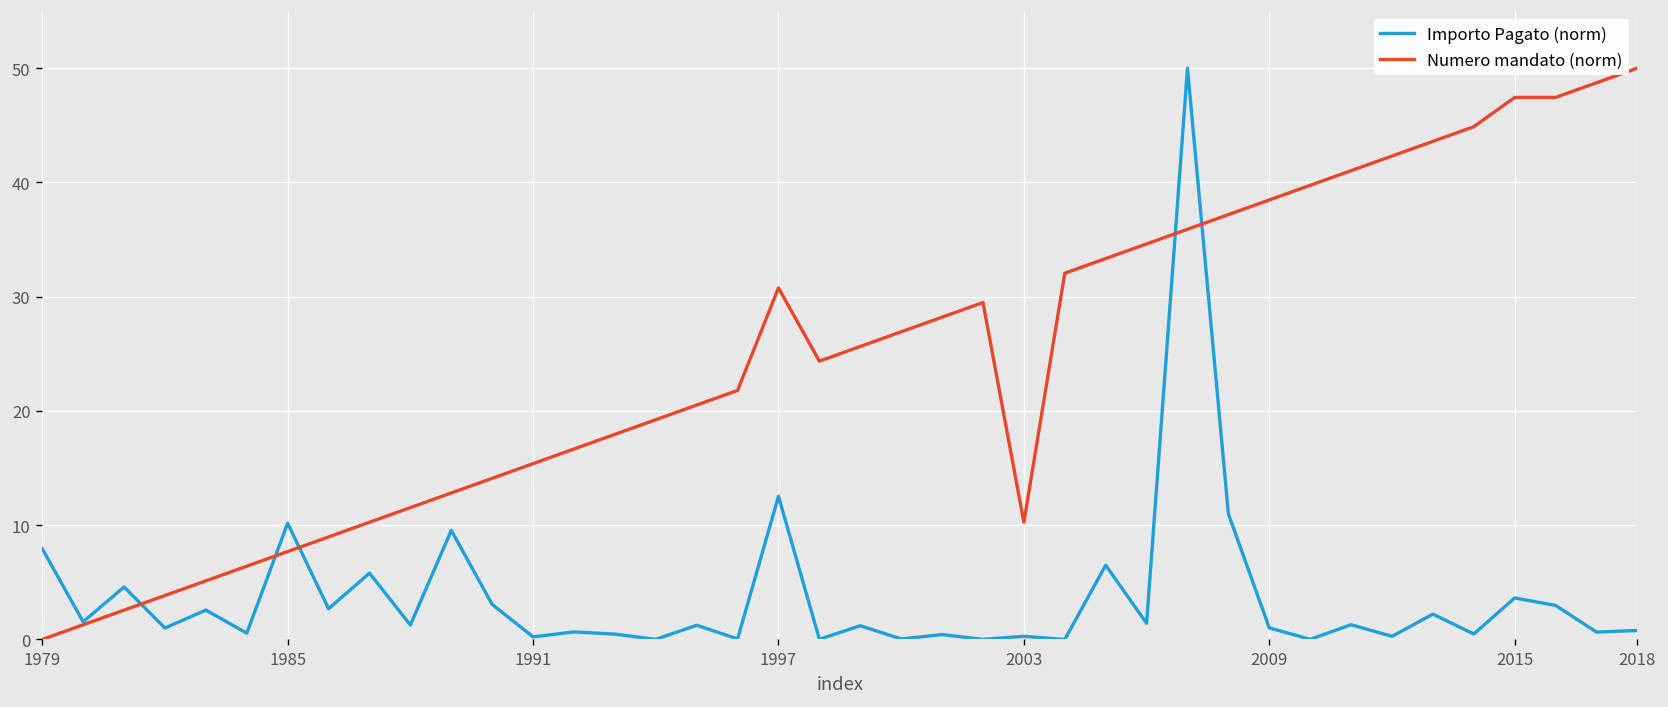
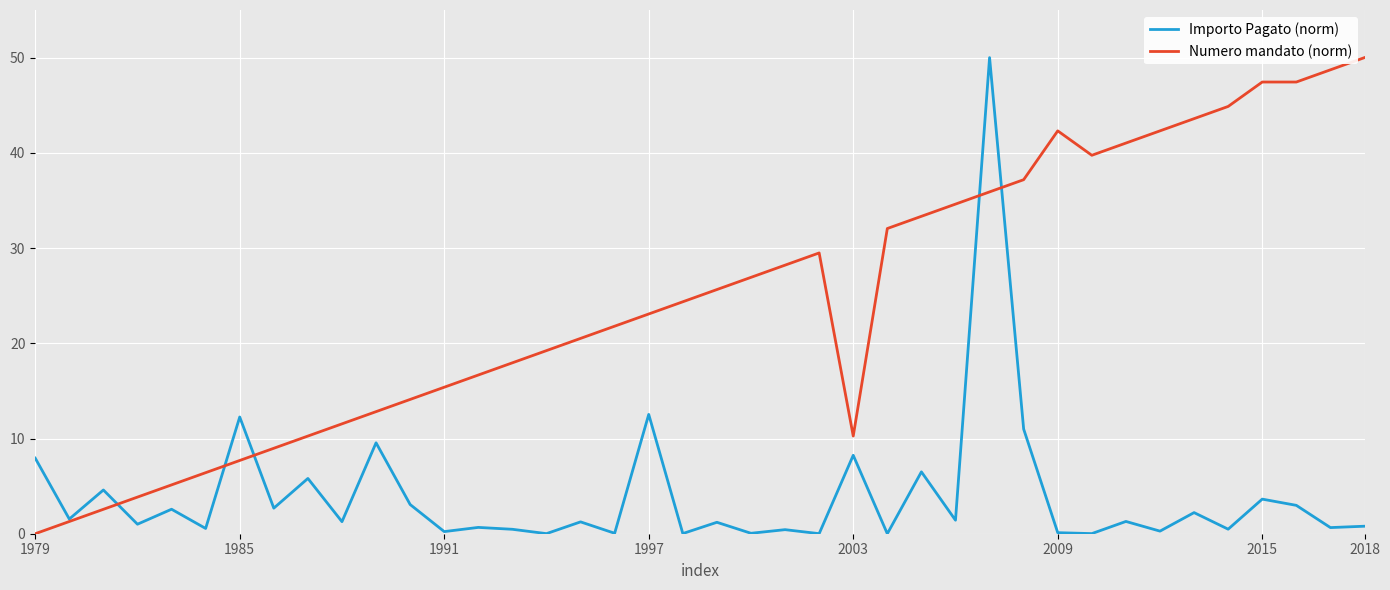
Importo Pagato (norm), 1985: 10 -> 12
Numero mandato (norm), 1997: 31 -> 23
Importo Pagato (norm), 2003: 0 -> 8
Importo Pagato (norm), 2009: 1 -> 0
Numero mandato (norm), 2009: 38 -> 42
